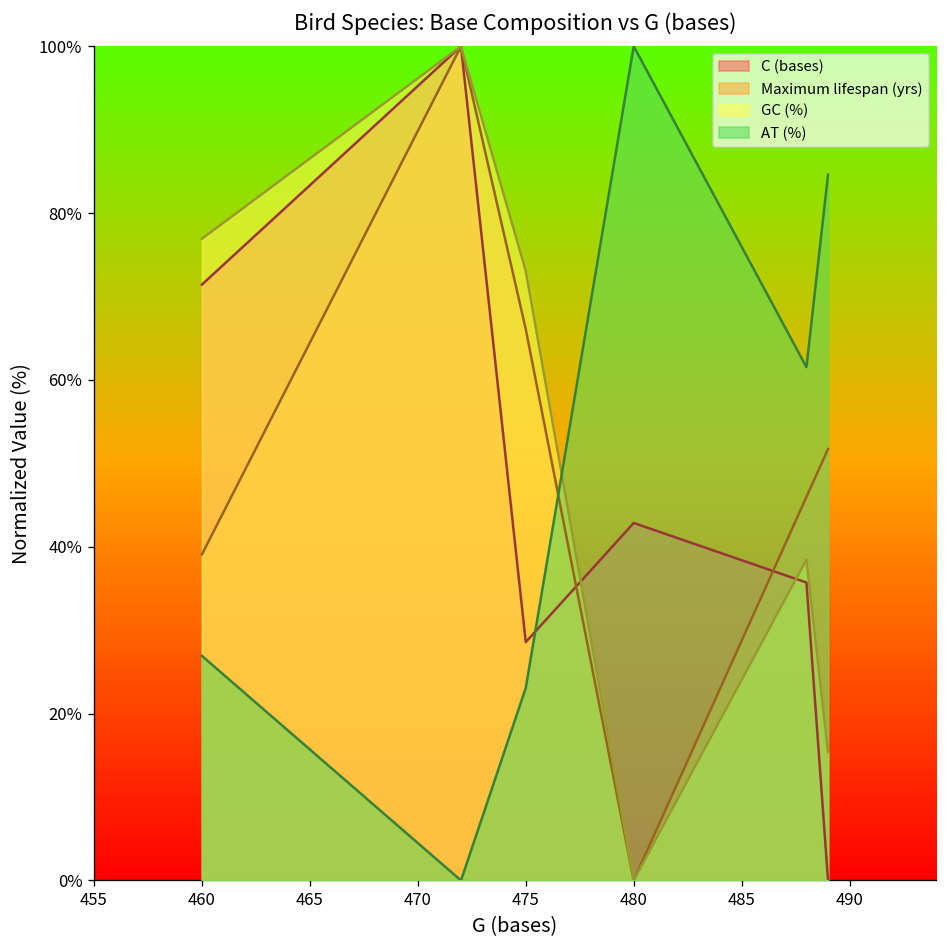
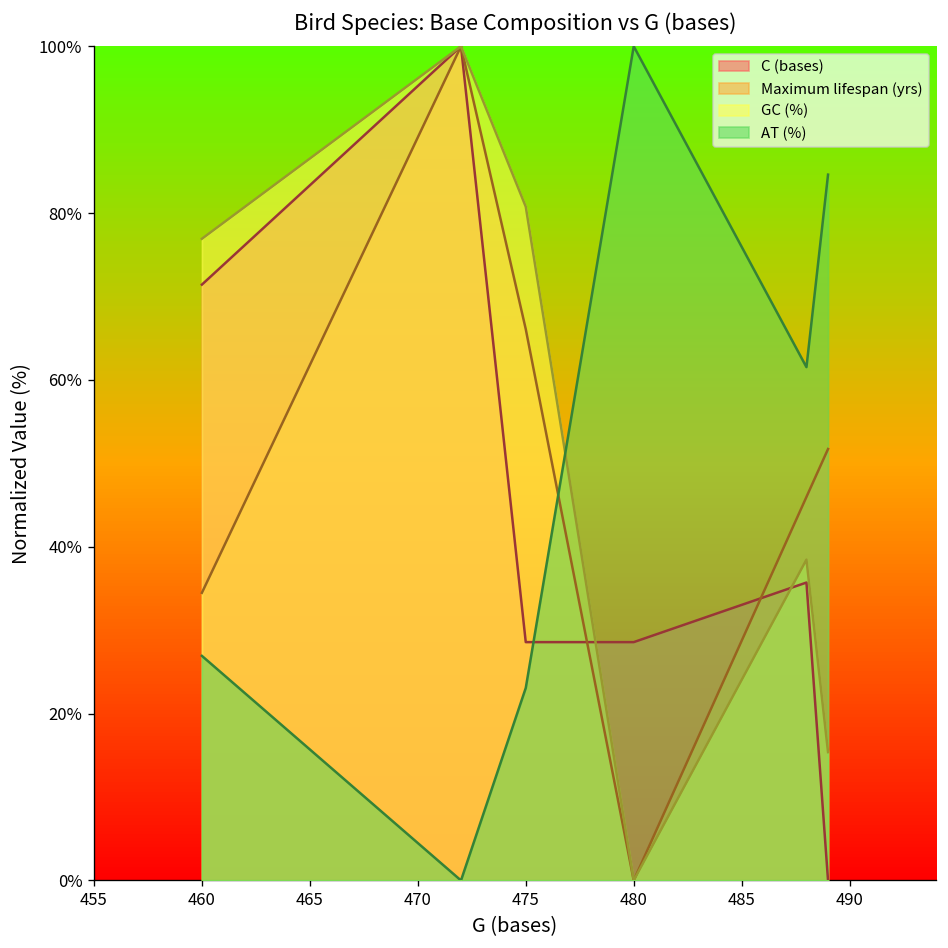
Maximum lifespan (yrs), 460: 39% -> 34%
GC (%), 475: 73% -> 81%
C (bases), 480: 43% -> 29%
